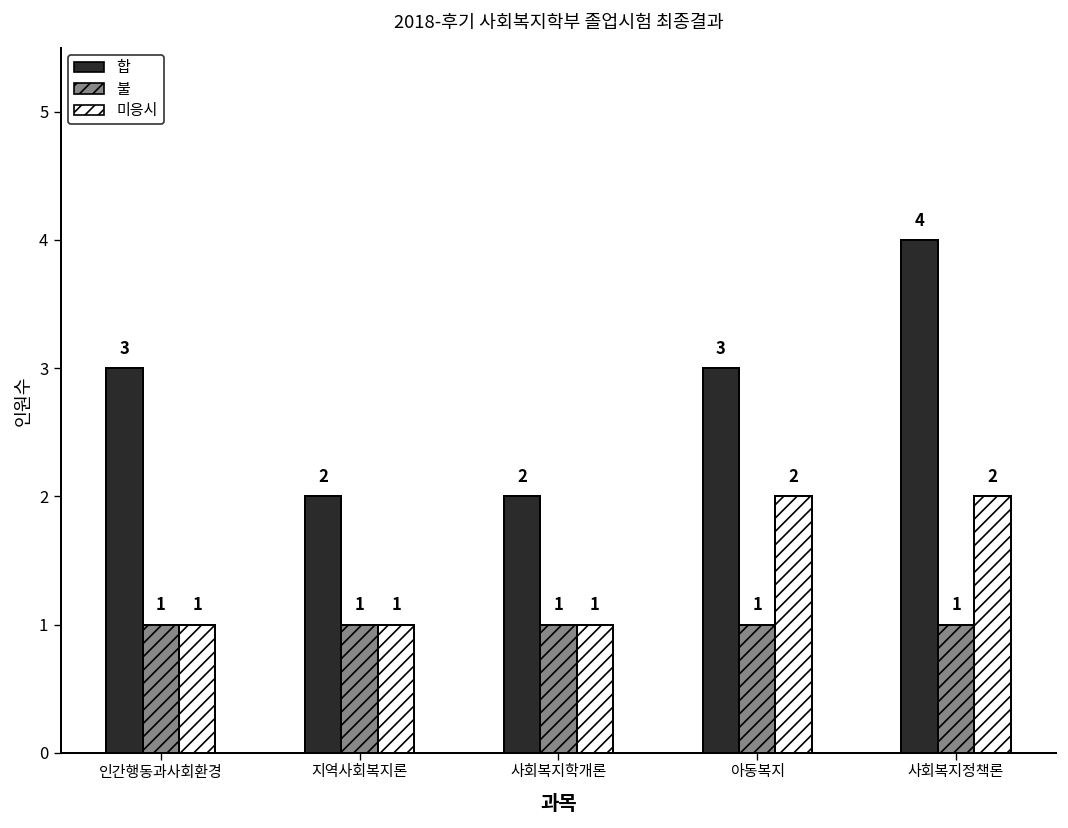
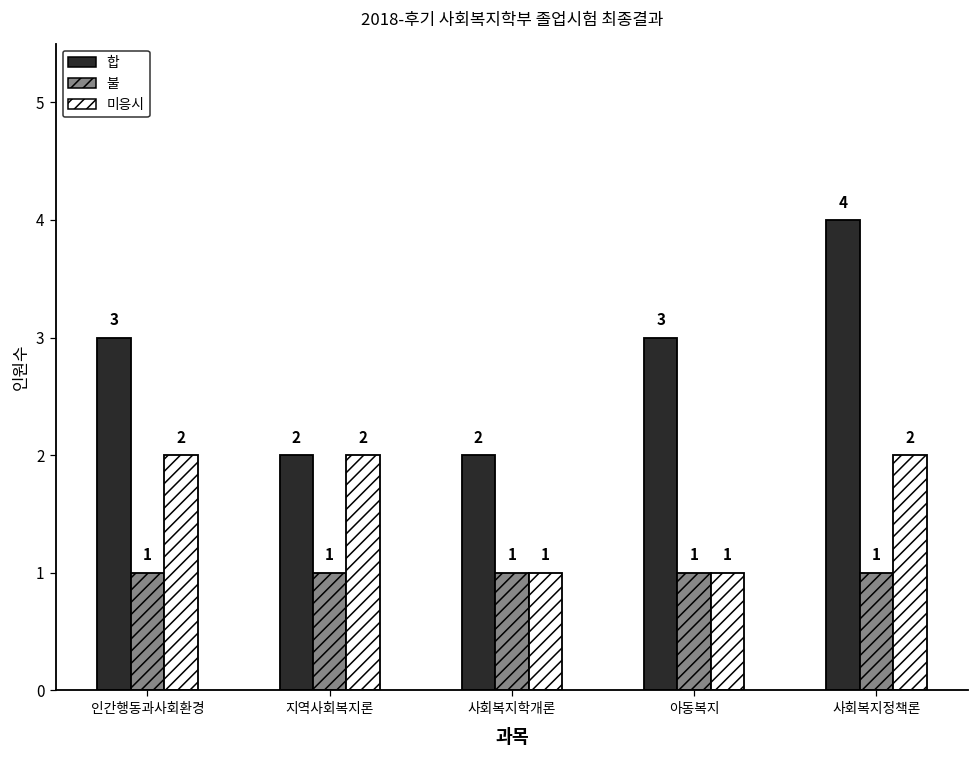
미응시, 인간행동과사회환경: 1 -> 2
미응시, 지역사회복지론: 1 -> 2
미응시, 아동복지: 2 -> 1
